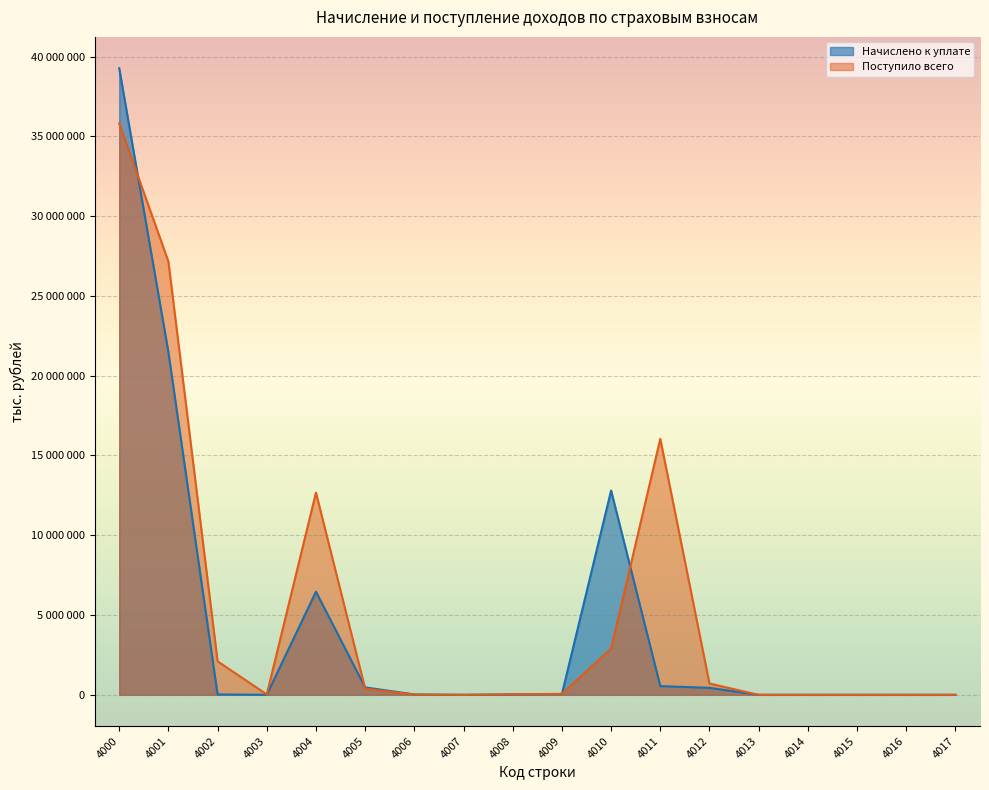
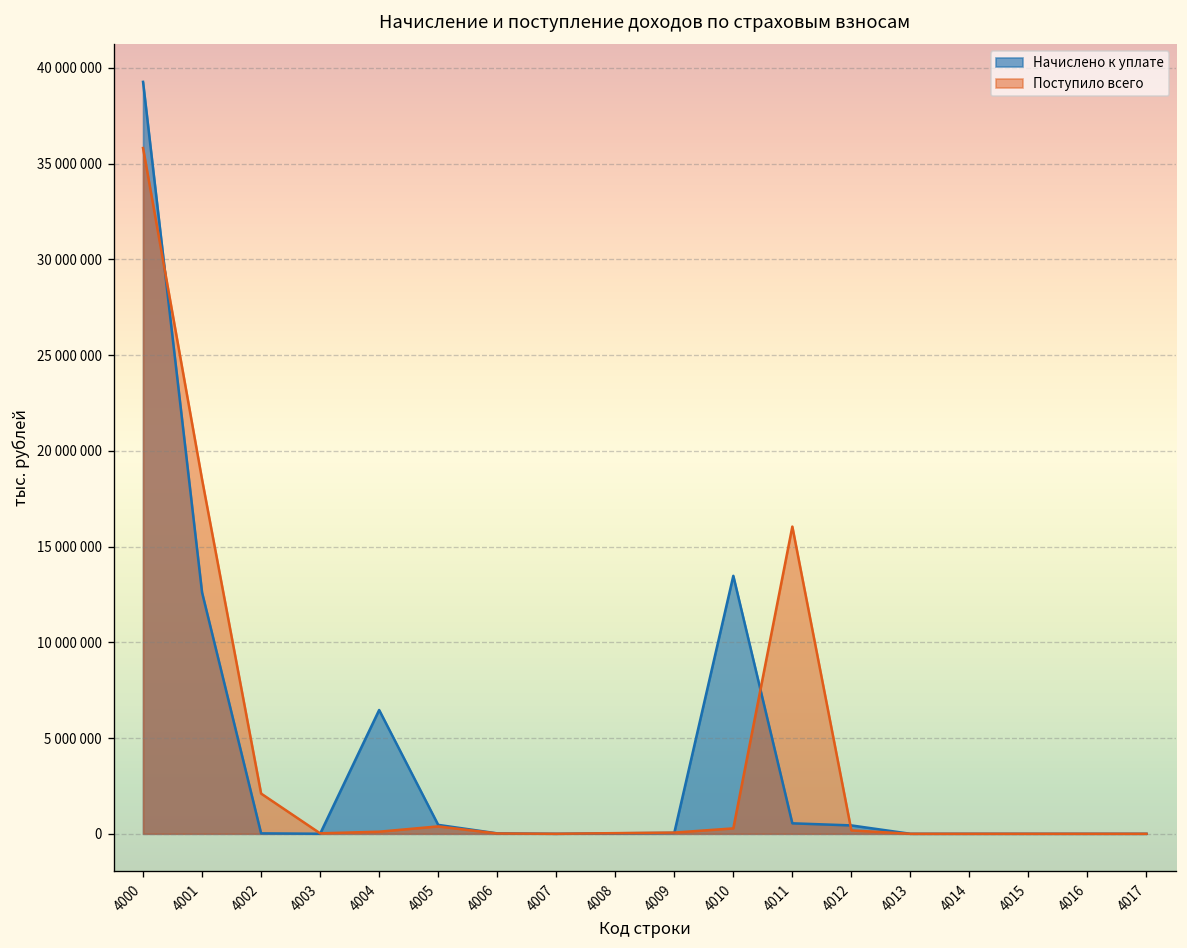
Начислено к уплате, 4001: 21500000 -> 12600000
Поступило всего, 4001: 27200000 -> 18500000
Поступило всего, 4004: 12700000 -> 100000
Начислено к уплате, 4010: 12800000 -> 13500000
Поступило всего, 4010: 2900000 -> 300000
Поступило всего, 4012: 700000 -> 200000
